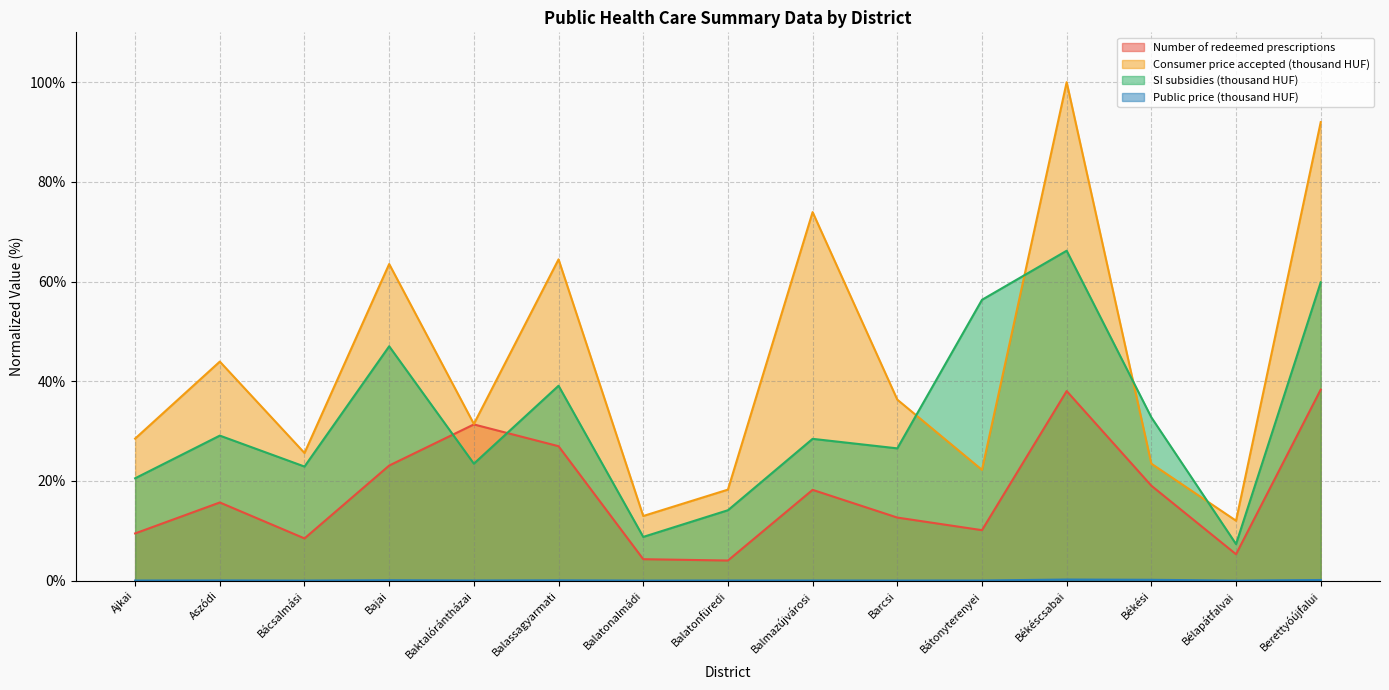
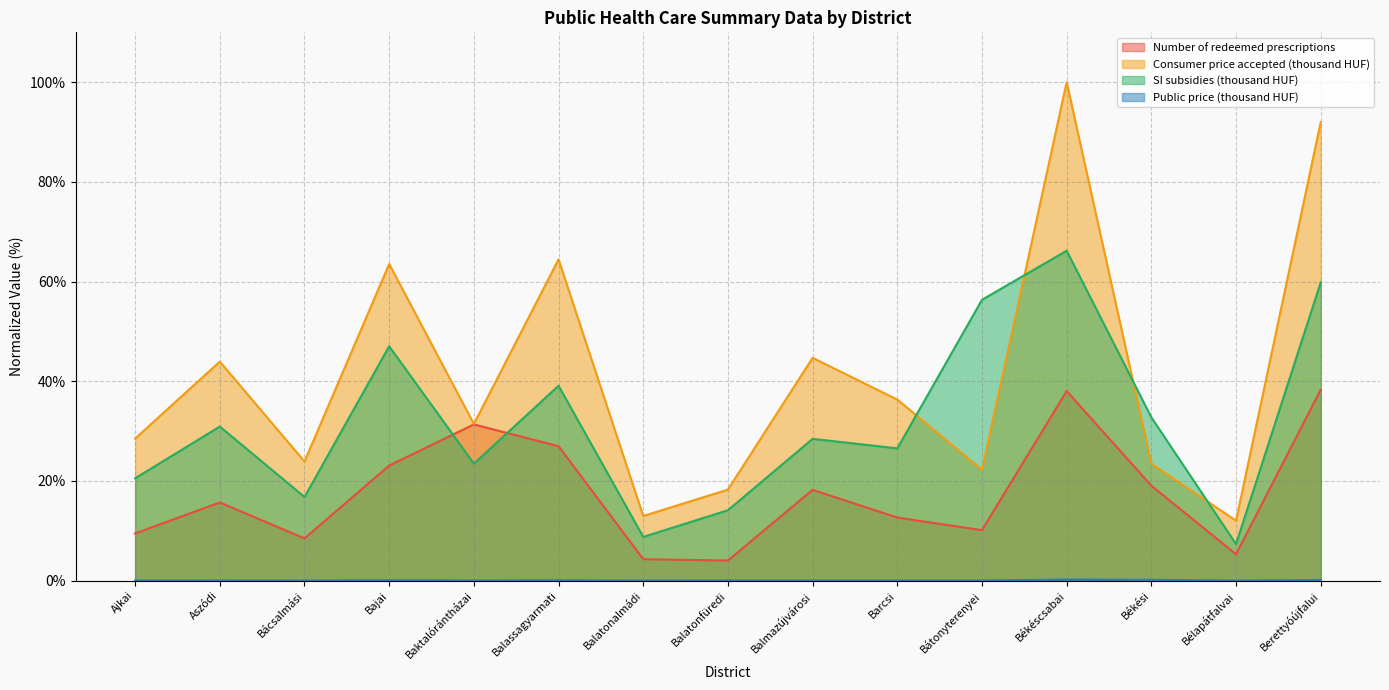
SI subsidies (thousand HUF), Aszódi: 29% -> 31%
Consumer price accepted (thousand HUF), Bácsalmási: 26% -> 24%
SI subsidies (thousand HUF), Bácsalmási: 23% -> 17%
Consumer price accepted (thousand HUF), Balmazújvárosi: 74% -> 45%
